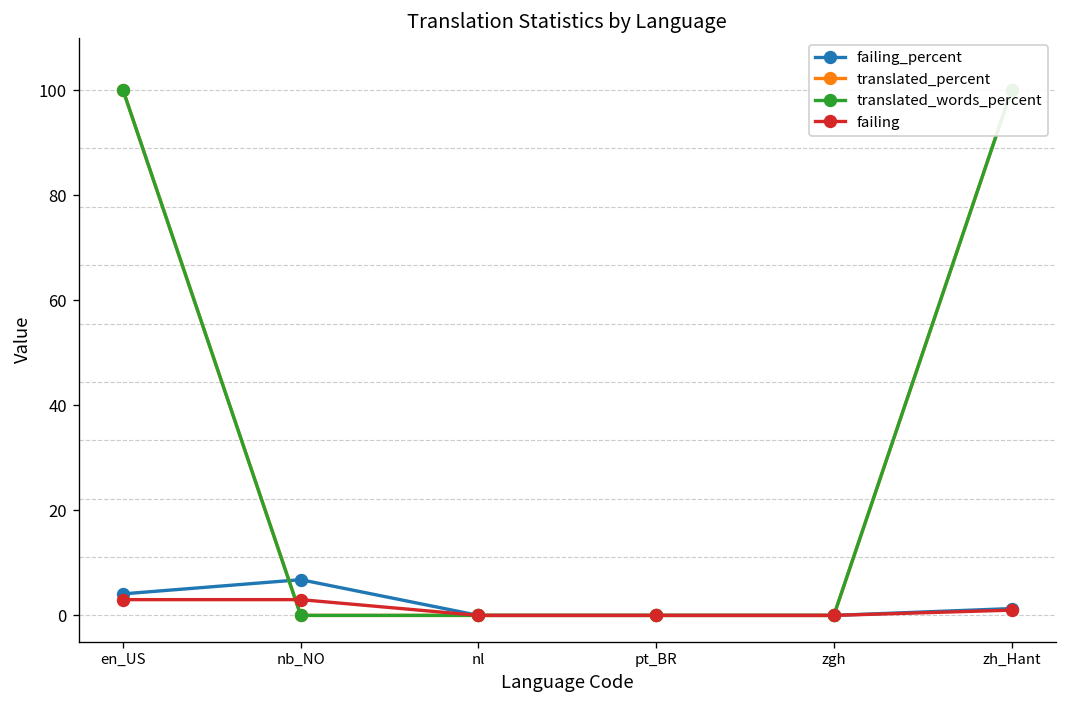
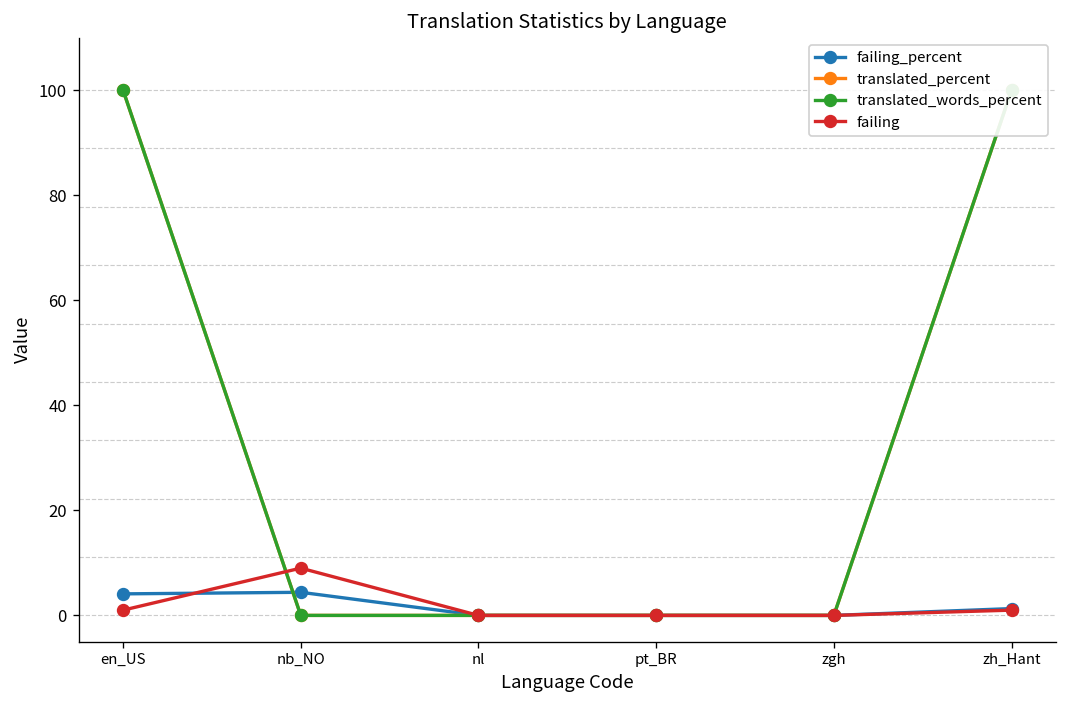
failing, en_US: 3 -> 1
failing_percent, nb_NO: 7 -> 4
failing, nb_NO: 3 -> 9
